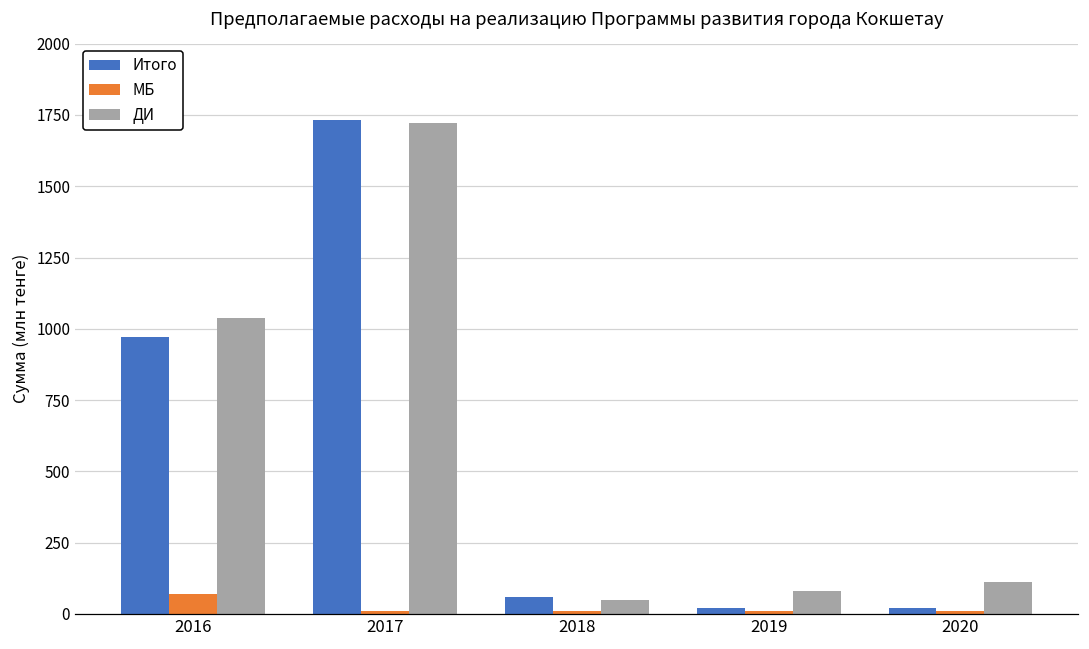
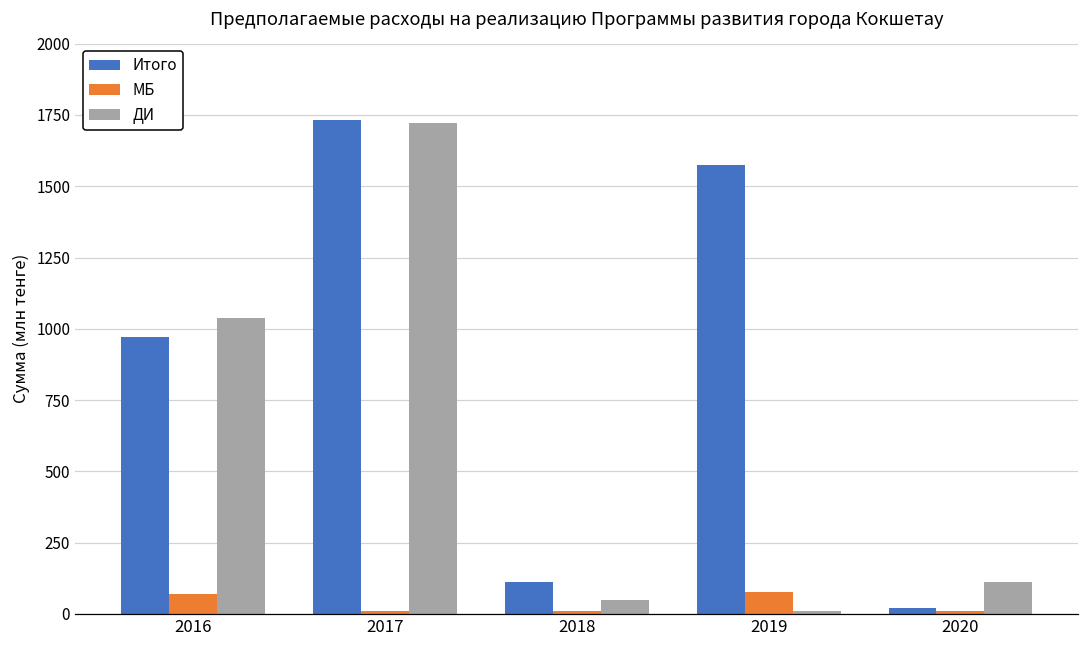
Итого, 2018: 60 -> 110
Итого, 2019: 20 -> 1570
МБ, 2019: 10 -> 80
ДИ, 2019: 80 -> 10
